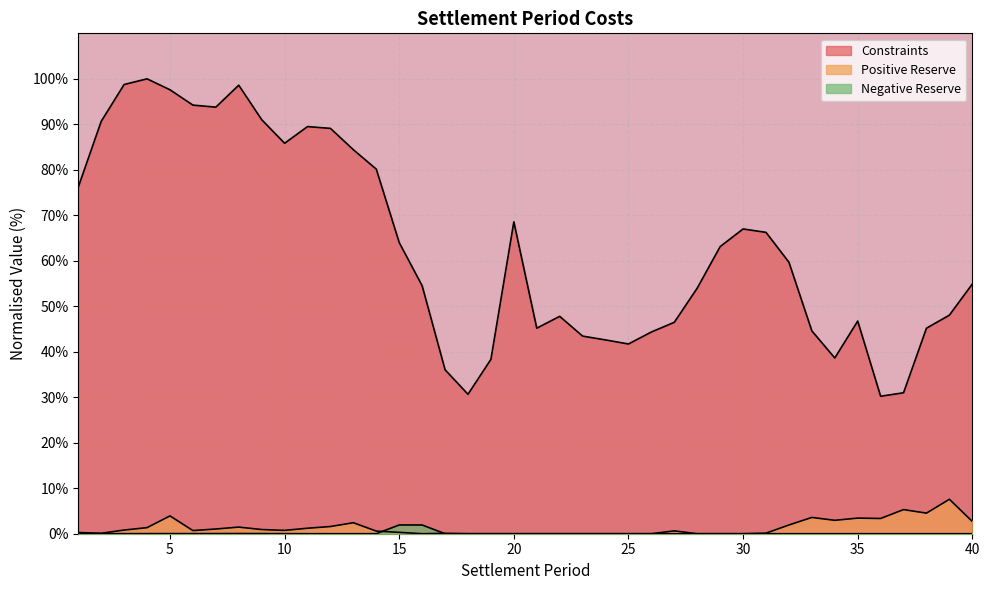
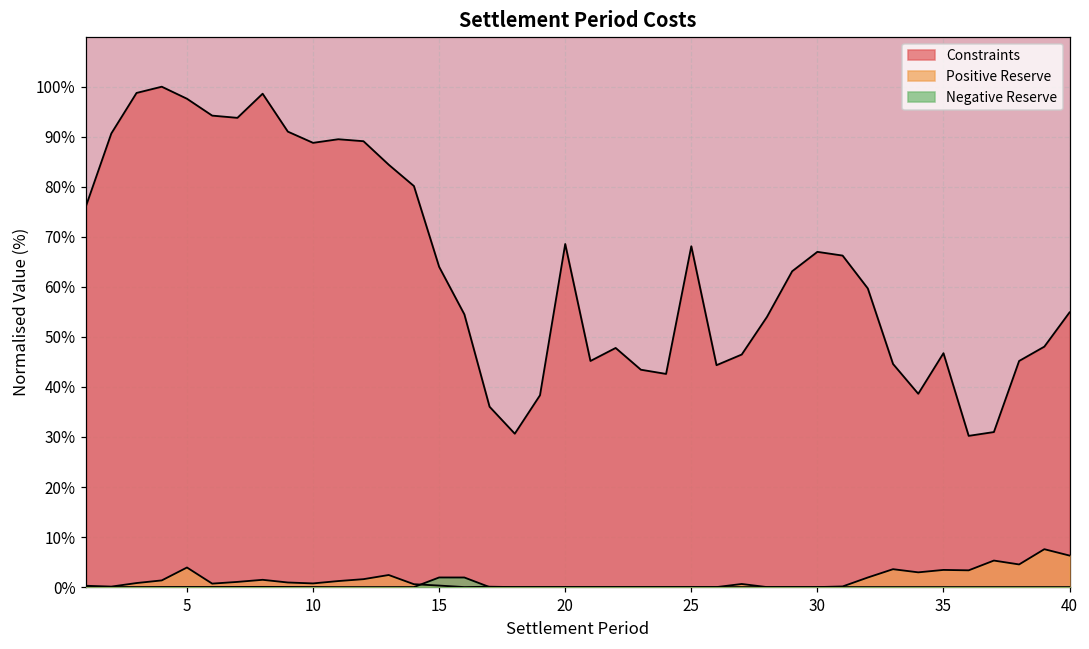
Constraints, 10: 86% -> 89%
Constraints, 25: 42% -> 68%
Positive Reserve, 40: 3% -> 6%
